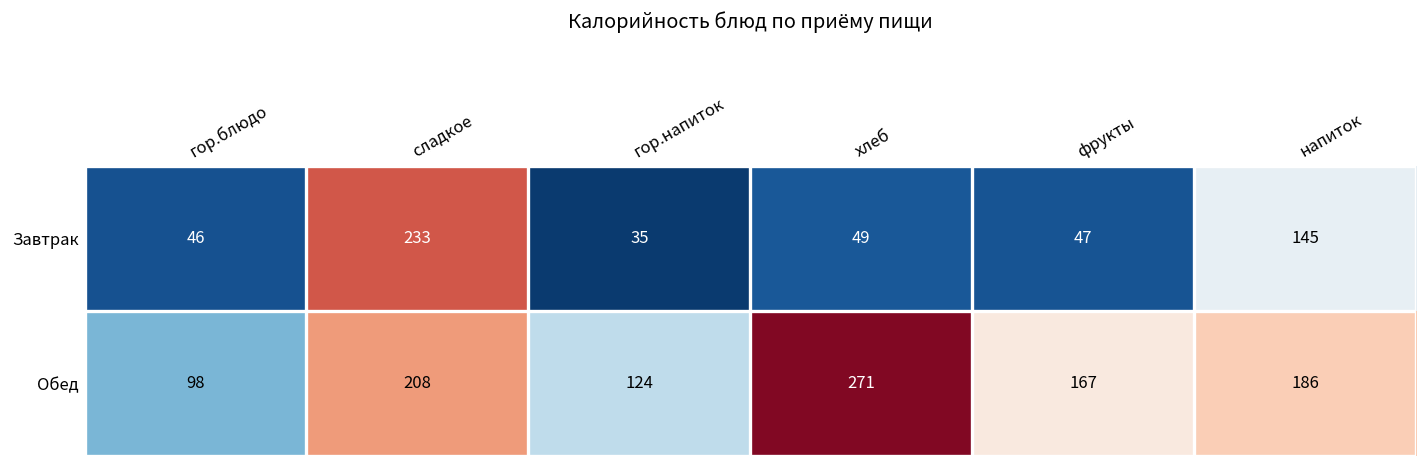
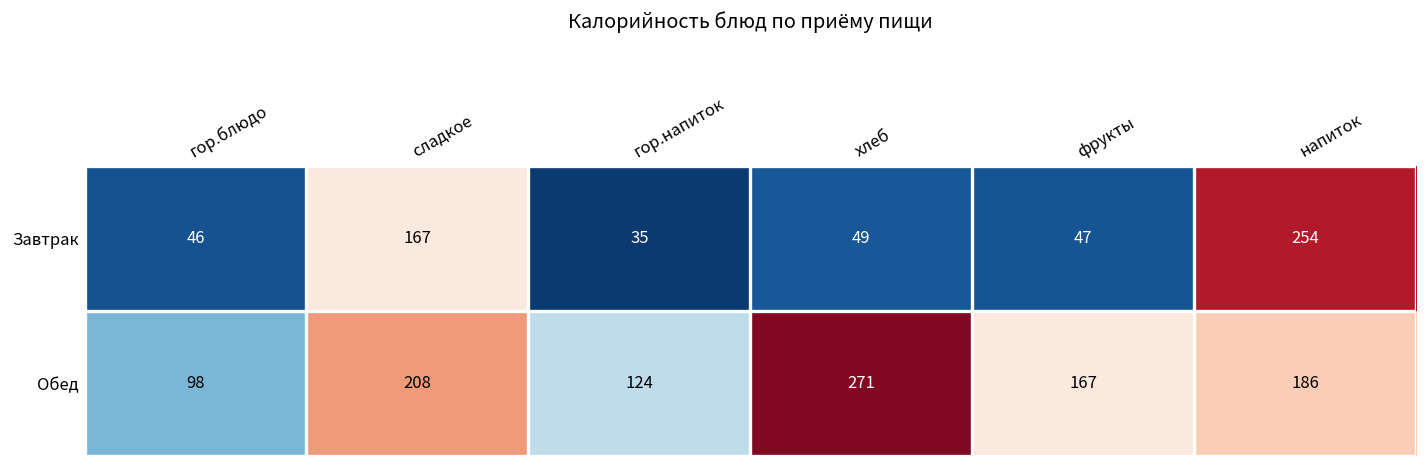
Завтрак, сладкое: 233 -> 167
Завтрак, напиток: 145 -> 254
